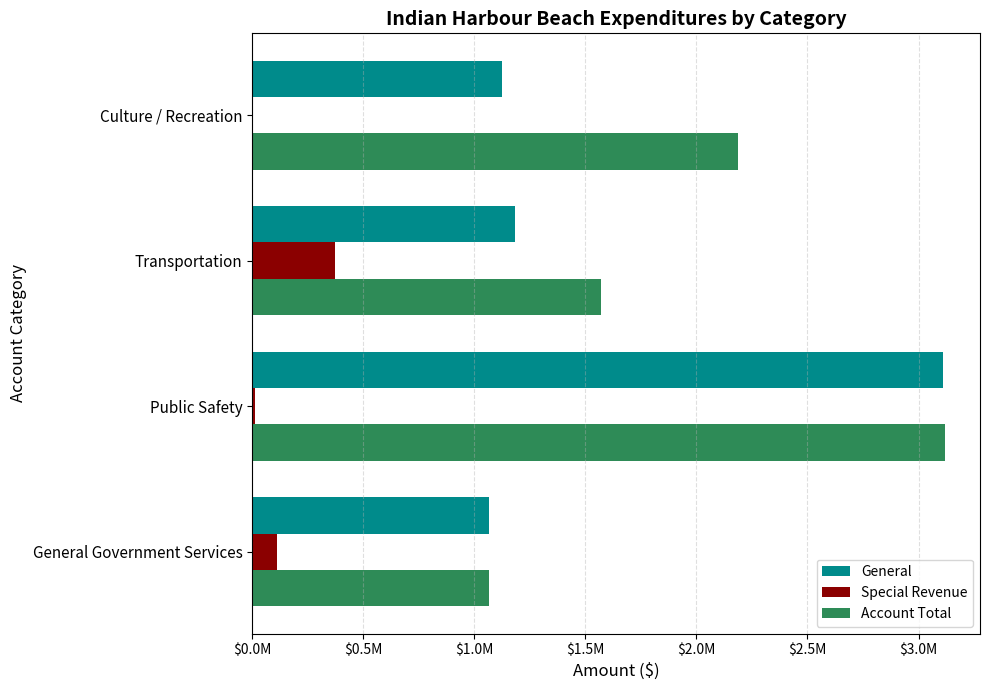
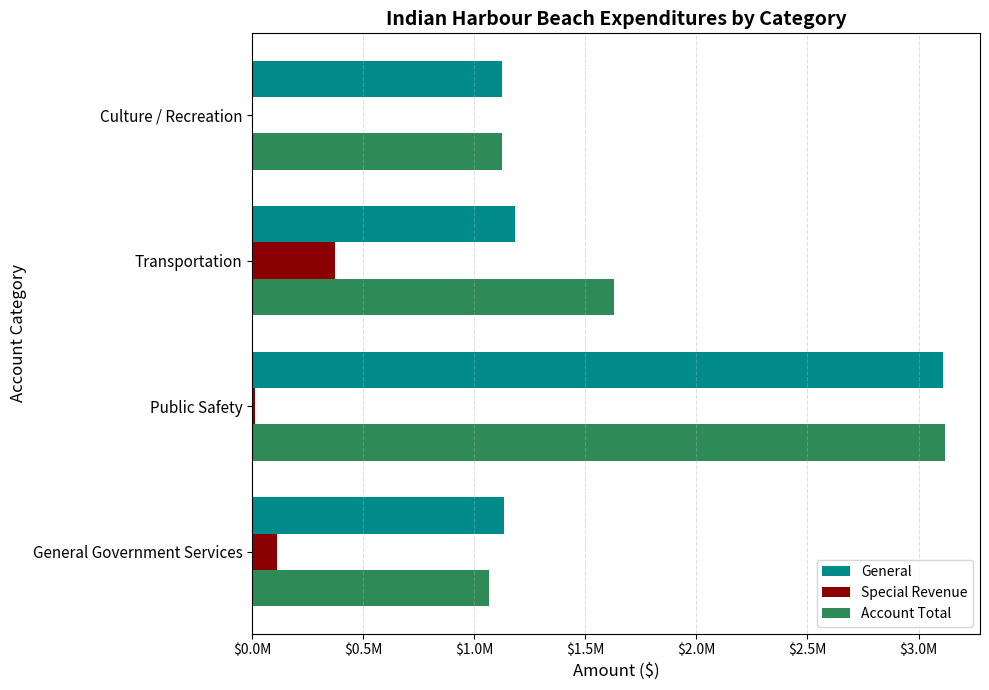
Account Total, Culture / Recreation: $2190000 -> $1120000
Account Total, Transportation: $1570000 -> $1630000
General, General Government Services: $1060000 -> $1140000
